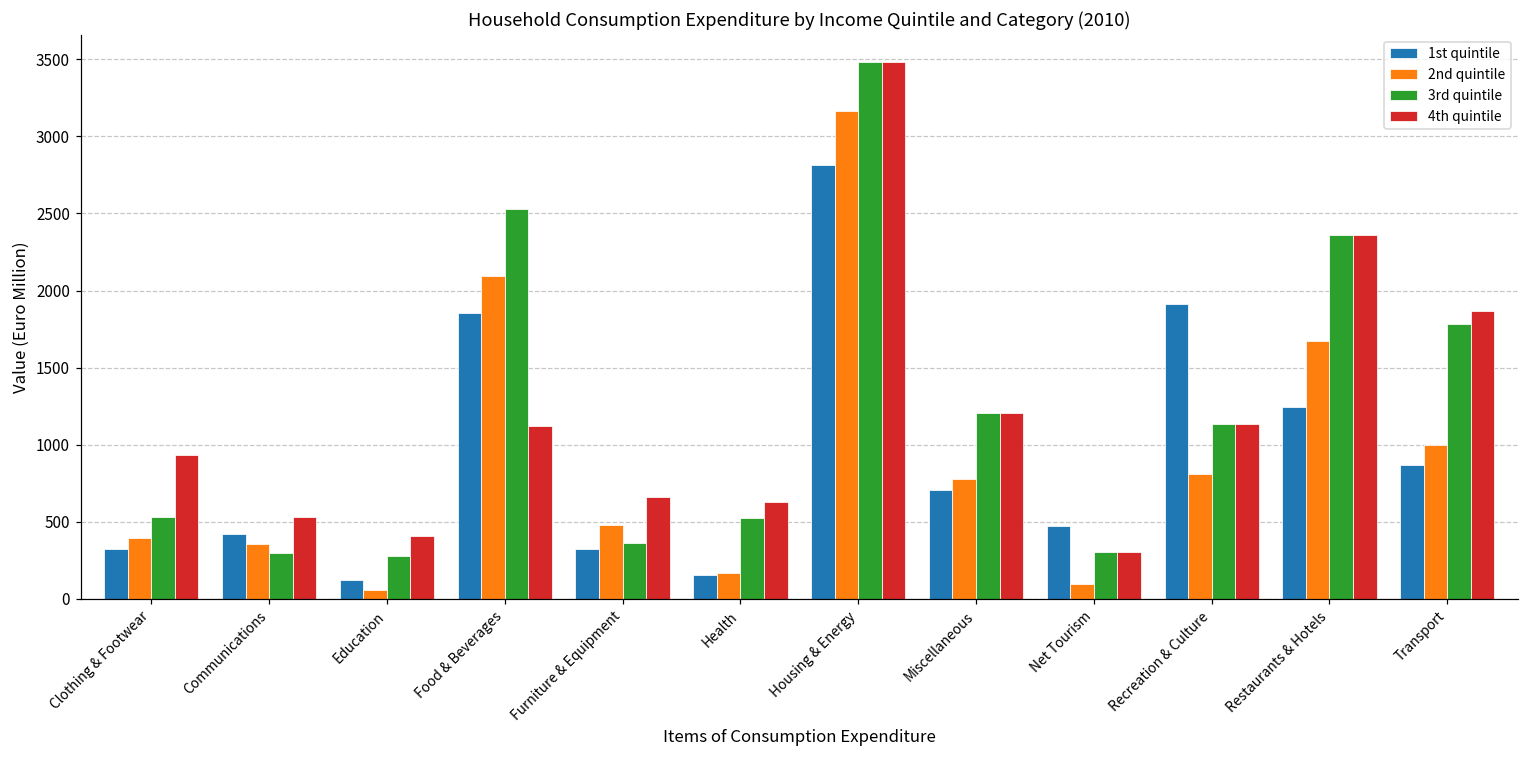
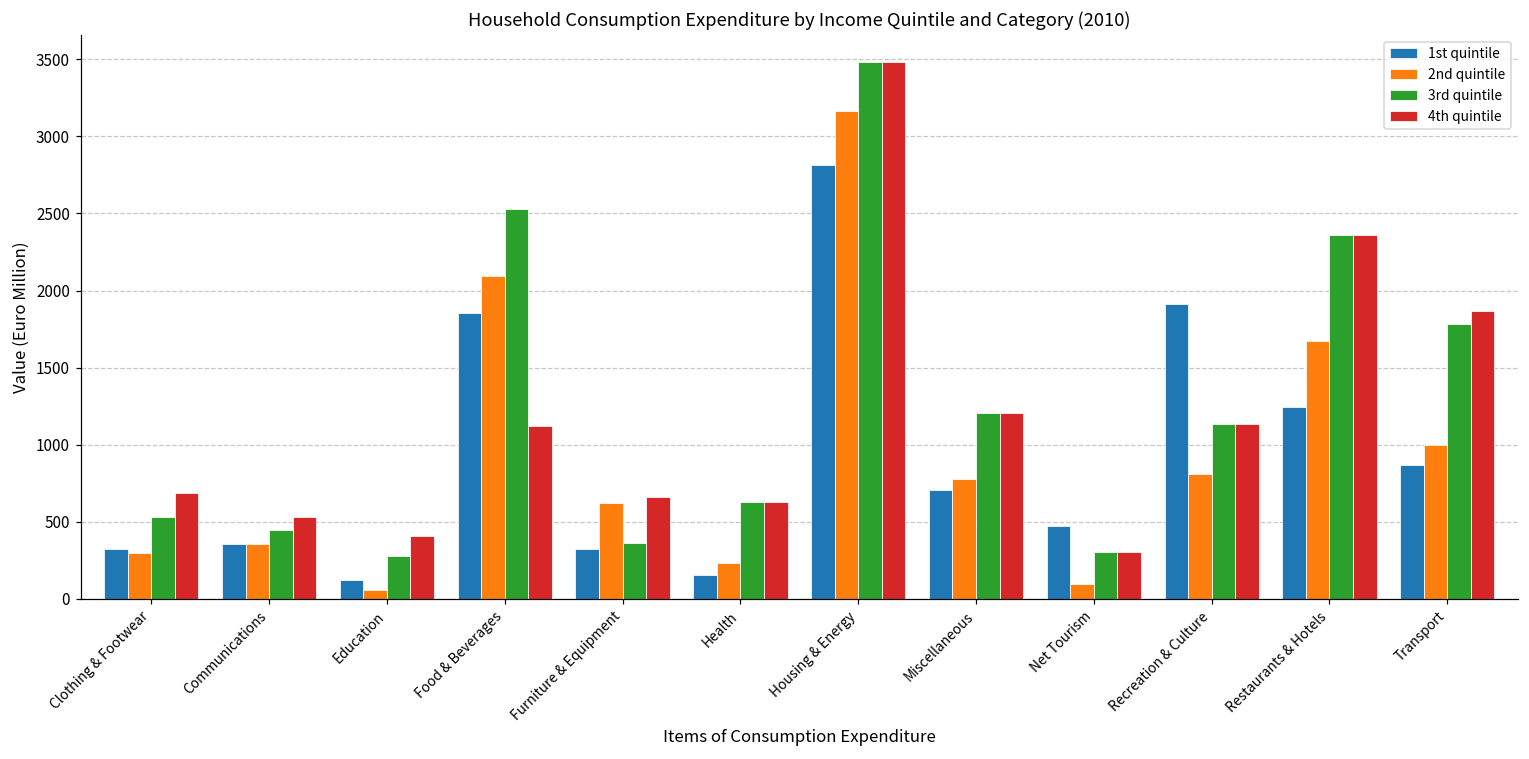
2nd quintile, Clothing & Footwear: 390 -> 300
4th quintile, Clothing & Footwear: 930 -> 690
1st quintile, Communications: 420 -> 350
3rd quintile, Communications: 290 -> 450
2nd quintile, Furniture & Equipment: 480 -> 620
2nd quintile, Health: 170 -> 230
3rd quintile, Health: 520 -> 630
